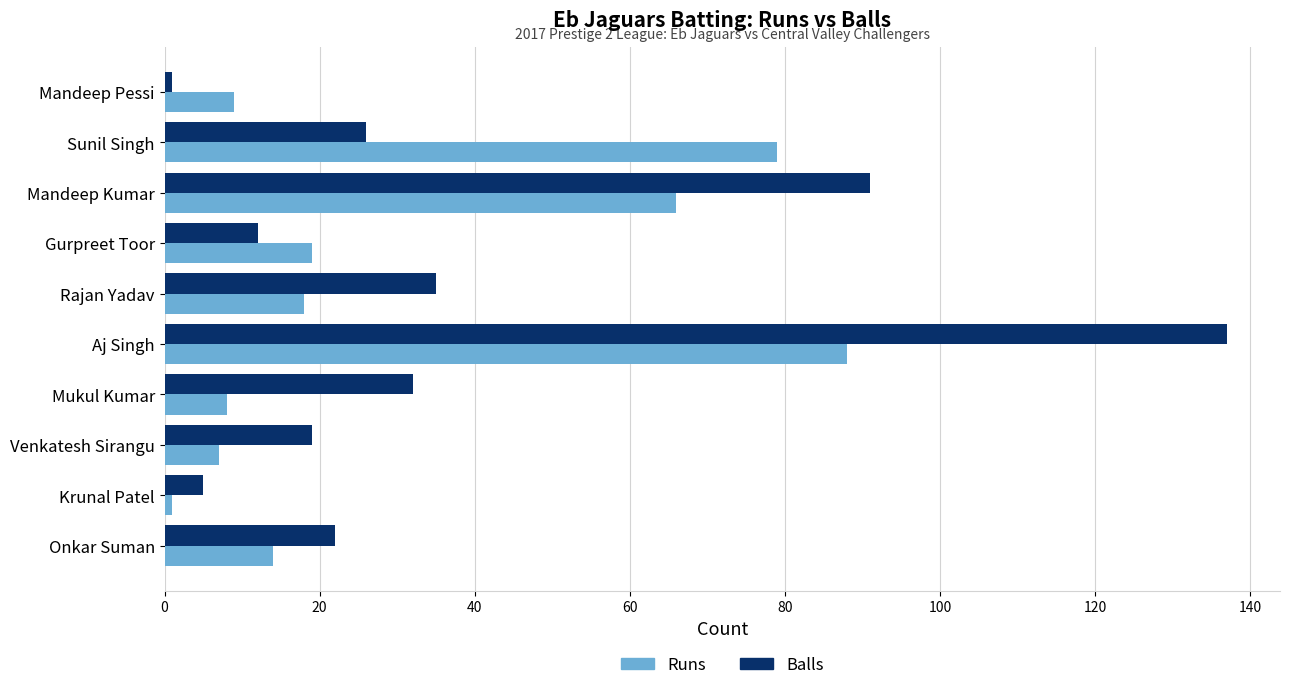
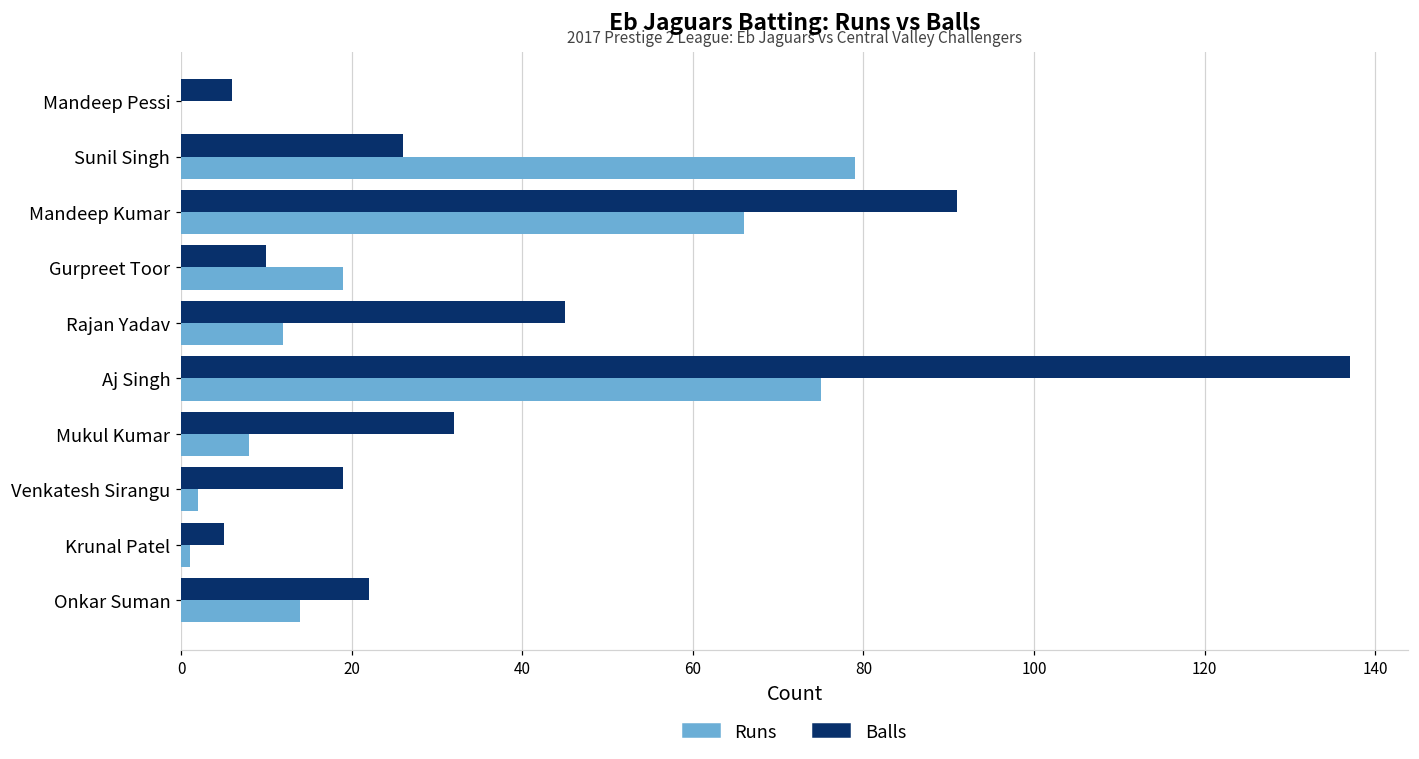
Balls, Mandeep Pessi: 1 -> 6
Runs, Mandeep Pessi: 9 -> 0
Balls, Gurpreet Toor: 12 -> 10
Balls, Rajan Yadav: 35 -> 45
Runs, Rajan Yadav: 18 -> 12
Runs, Aj Singh: 88 -> 75
Runs, Venkatesh Sirangu: 7 -> 2
